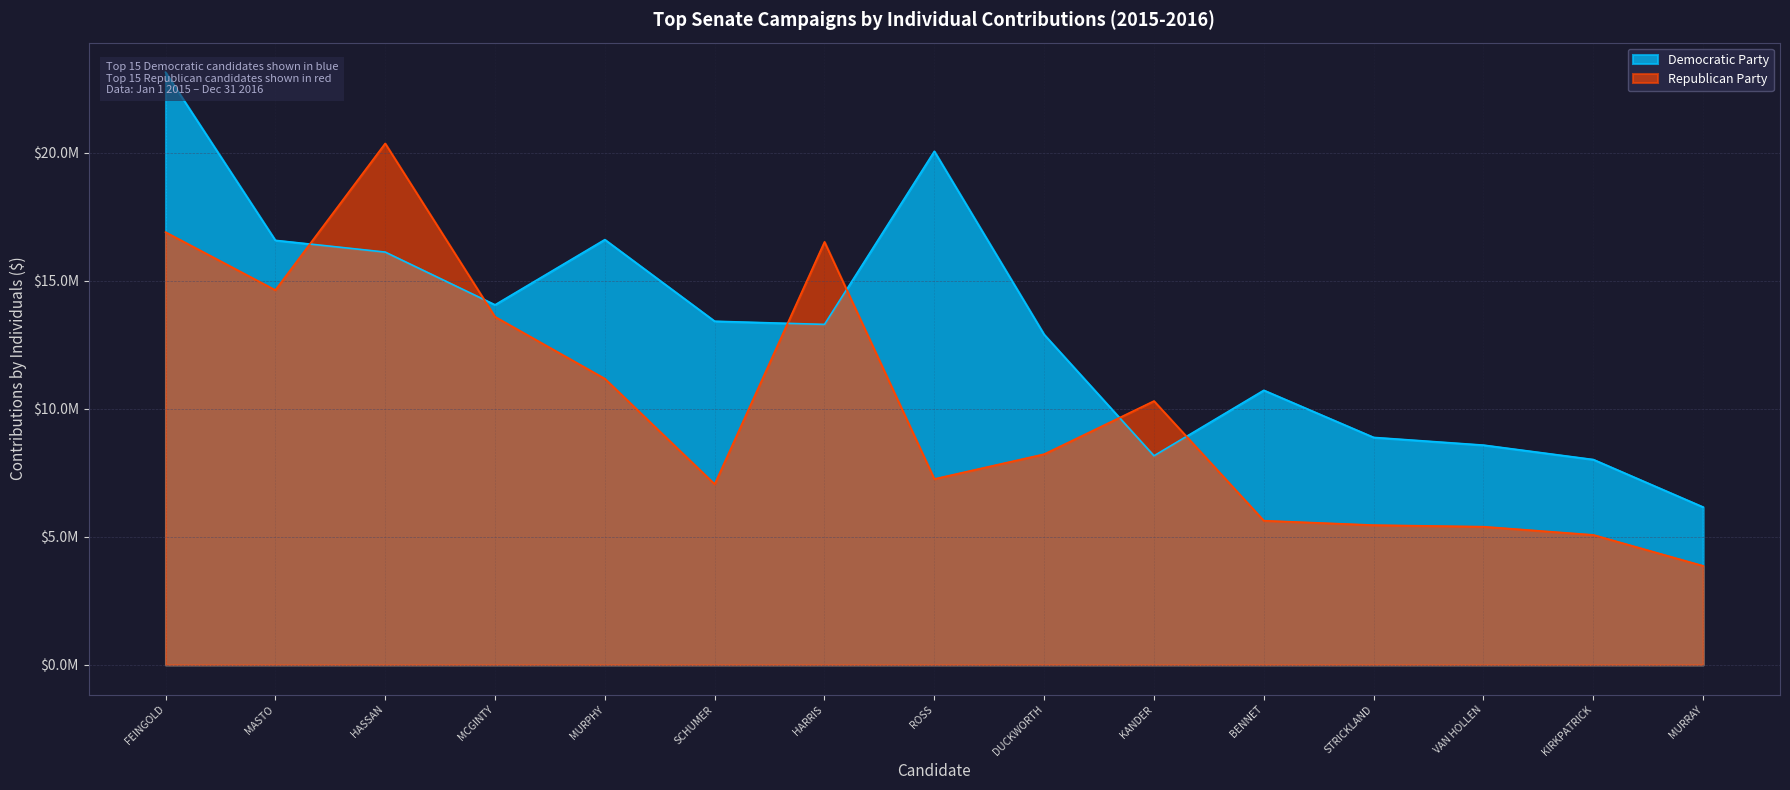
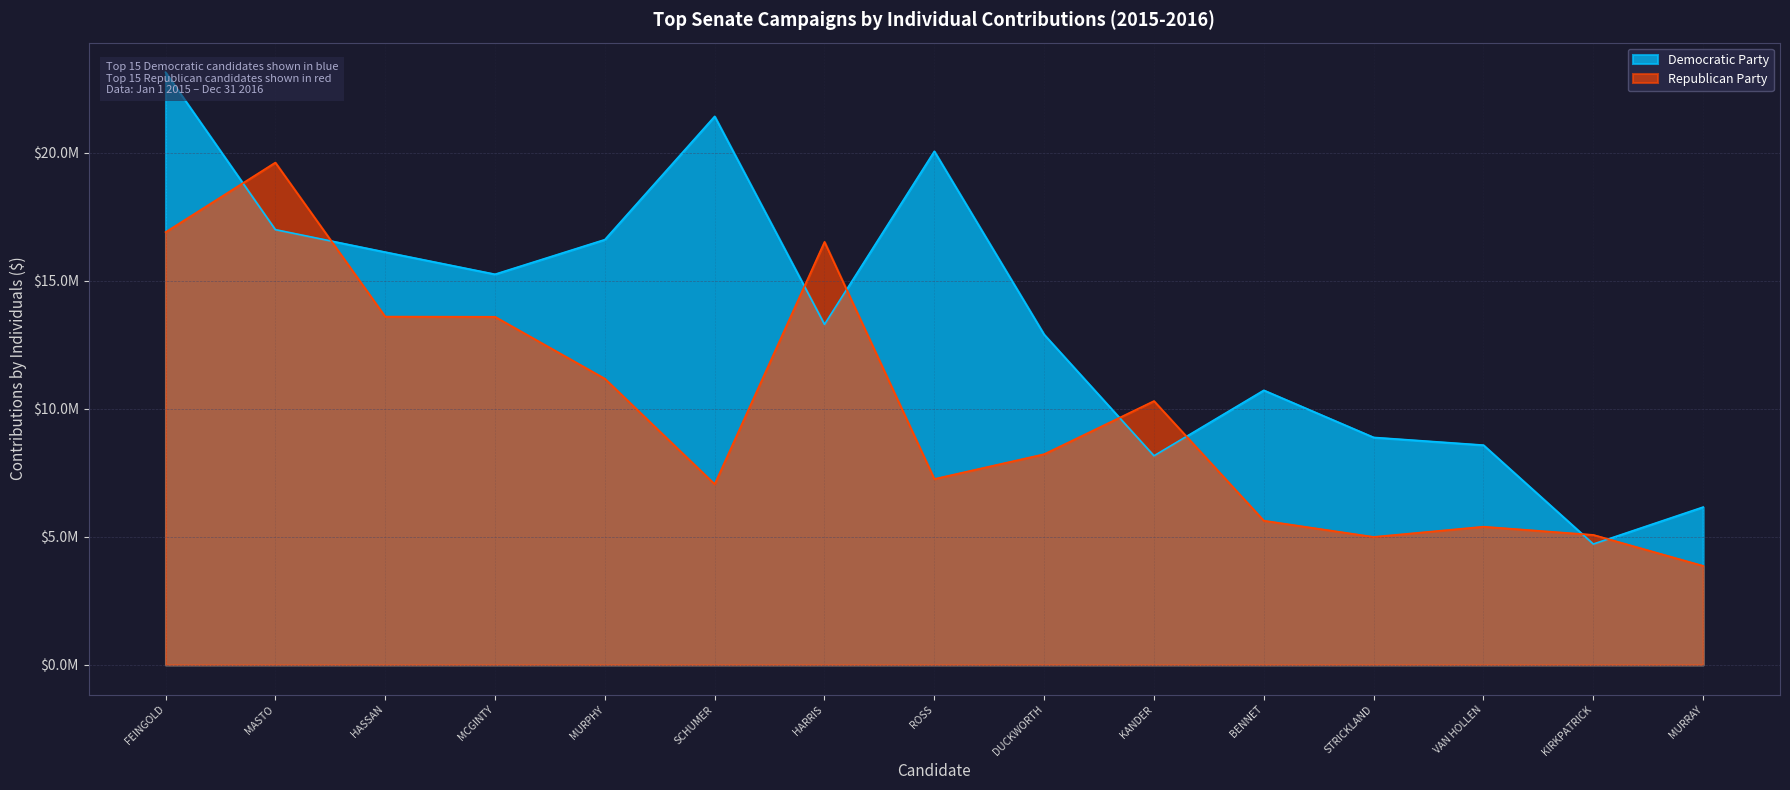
Democratic Party, MASTO: $16600000 -> $17000000
Republican Party, MASTO: $14600000 -> $19600000
Republican Party, HASSAN: $20400000 -> $13600000
Democratic Party, MCGINTY: $14100000 -> $15300000
Democratic Party, SCHUMER: $13400000 -> $21400000
Republican Party, STRICKLAND: $5500000 -> $5000000
Democratic Party, KIRKPATRICK: $8000000 -> $4700000
